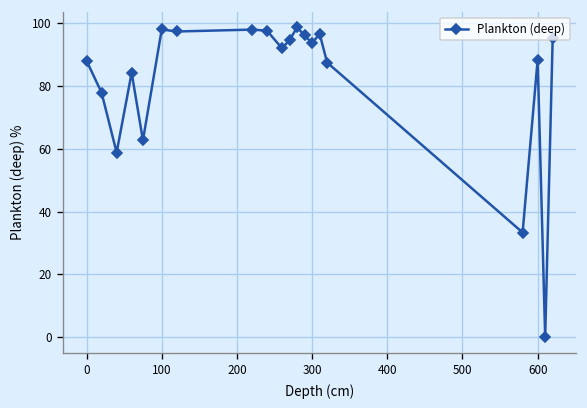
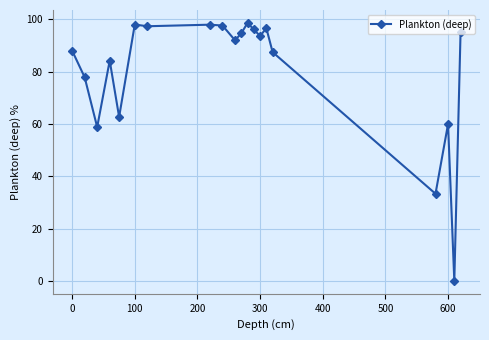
600: 88 -> 60
